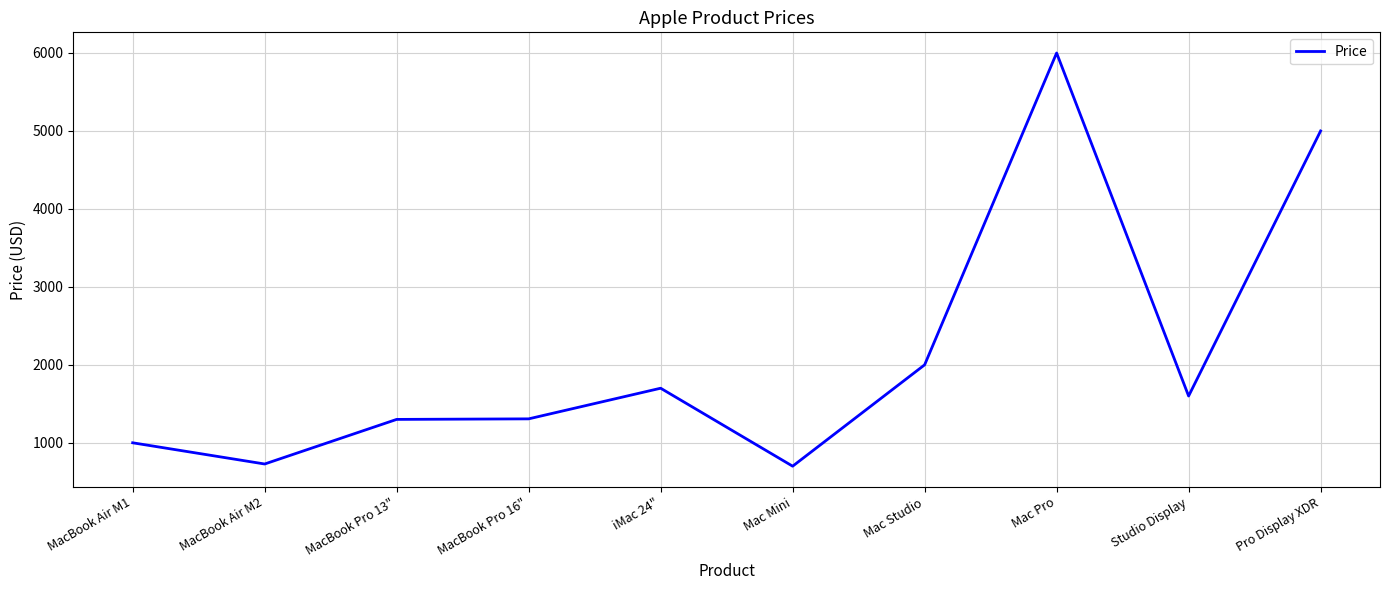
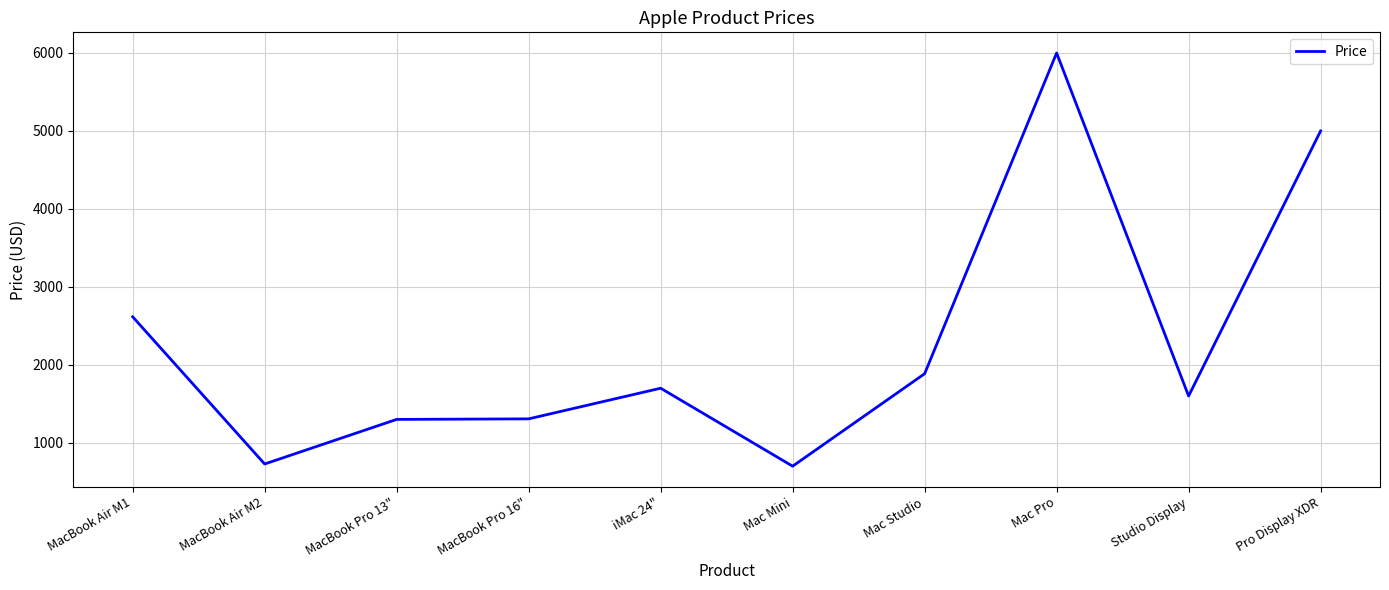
MacBook Air M1: 1000 -> 2600
Mac Studio: 2000 -> 1900
